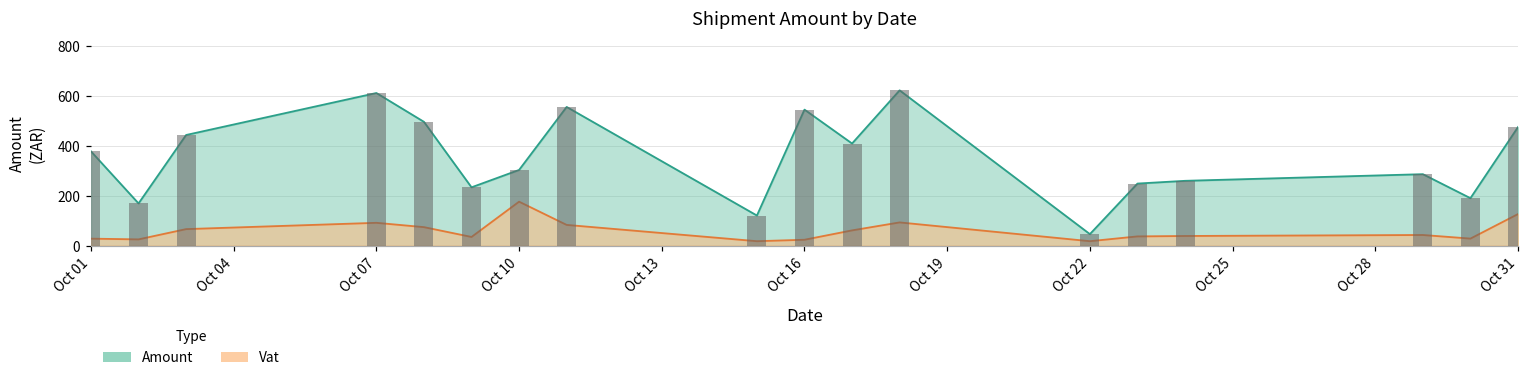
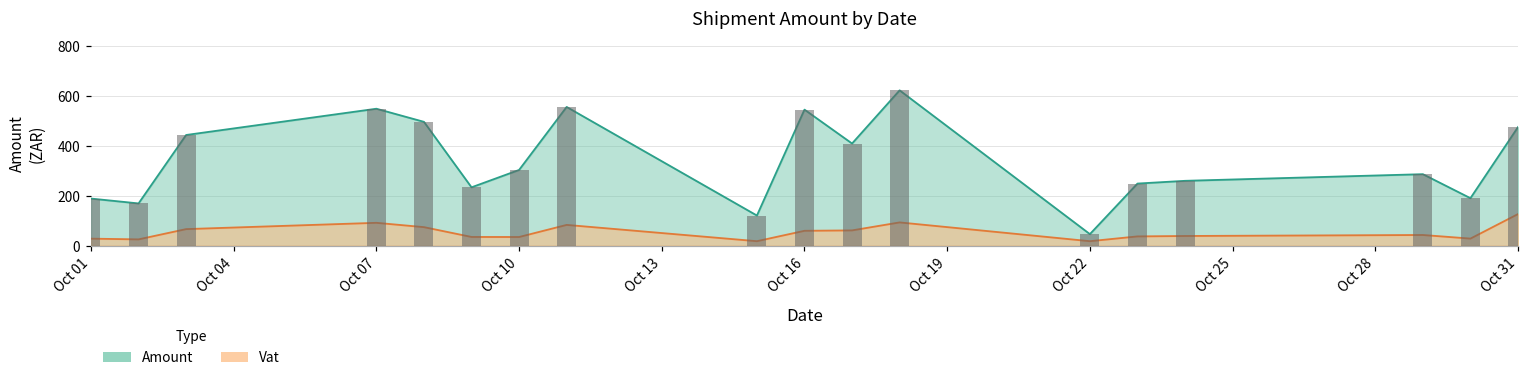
Amount, Oct 01: 380 -> 190
Amount, Oct 07: 610 -> 550
Vat, Oct 10: 180 -> 30
Vat, Oct 16: 20 -> 60
